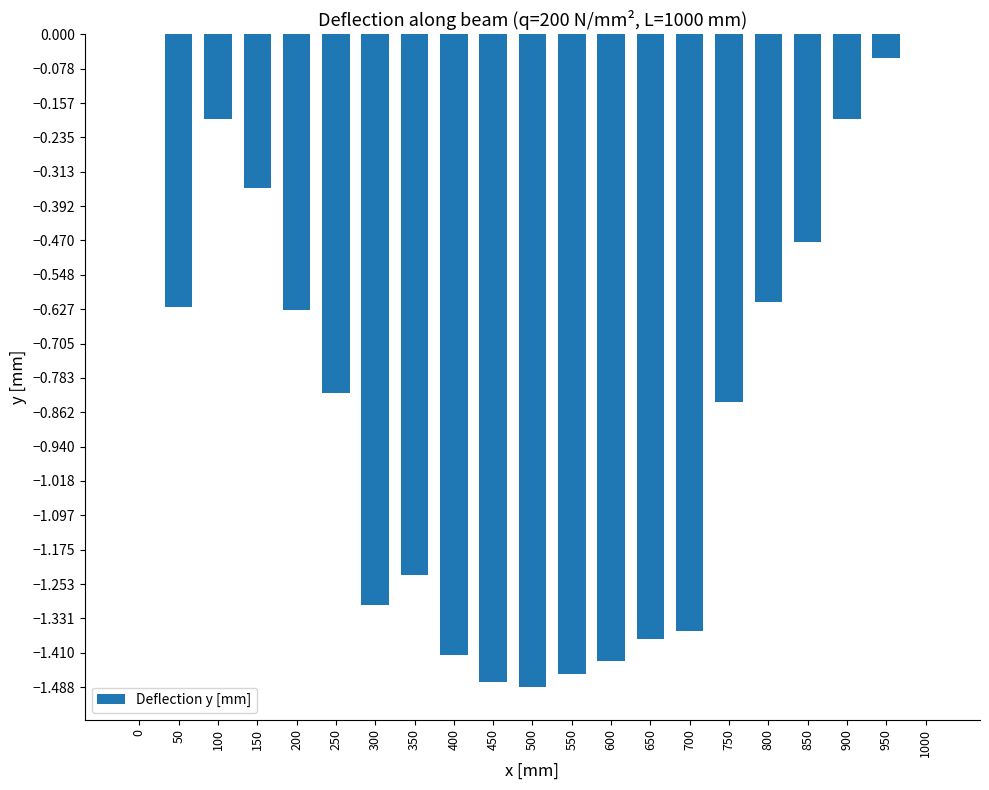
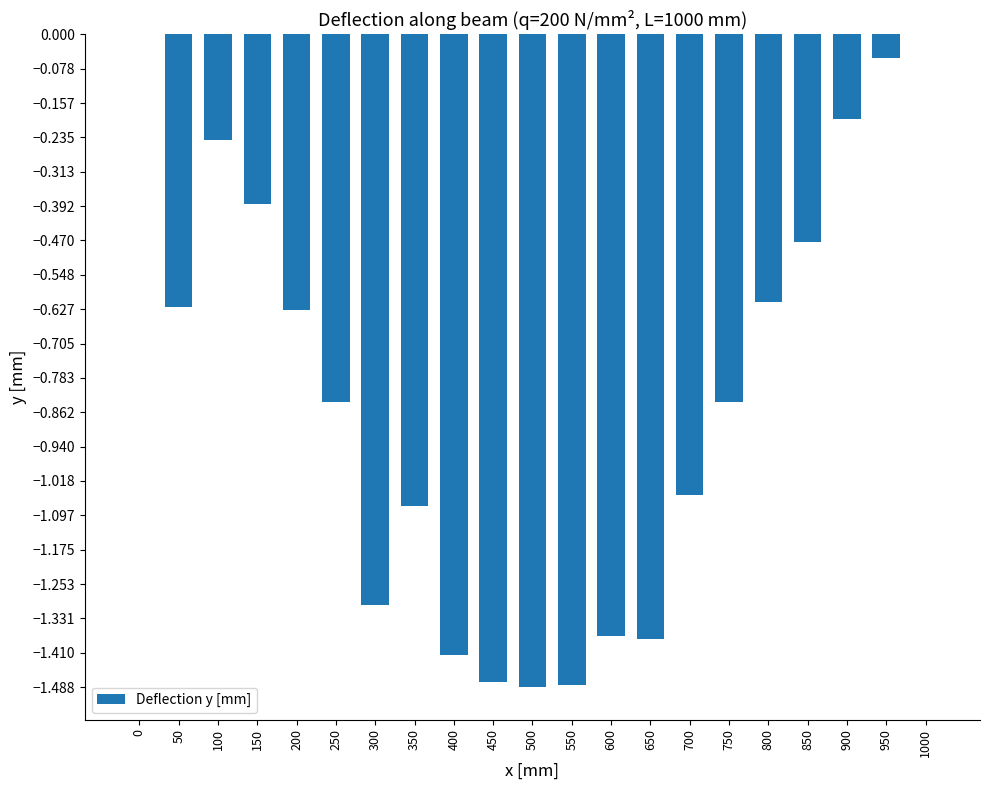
100: -0.19 -> -0.24
150: -0.35 -> -0.39
250: -0.82 -> -0.84
350: -1.23 -> -1.08
550: -1.46 -> -1.48
600: -1.43 -> -1.37
700: -1.36 -> -1.05
